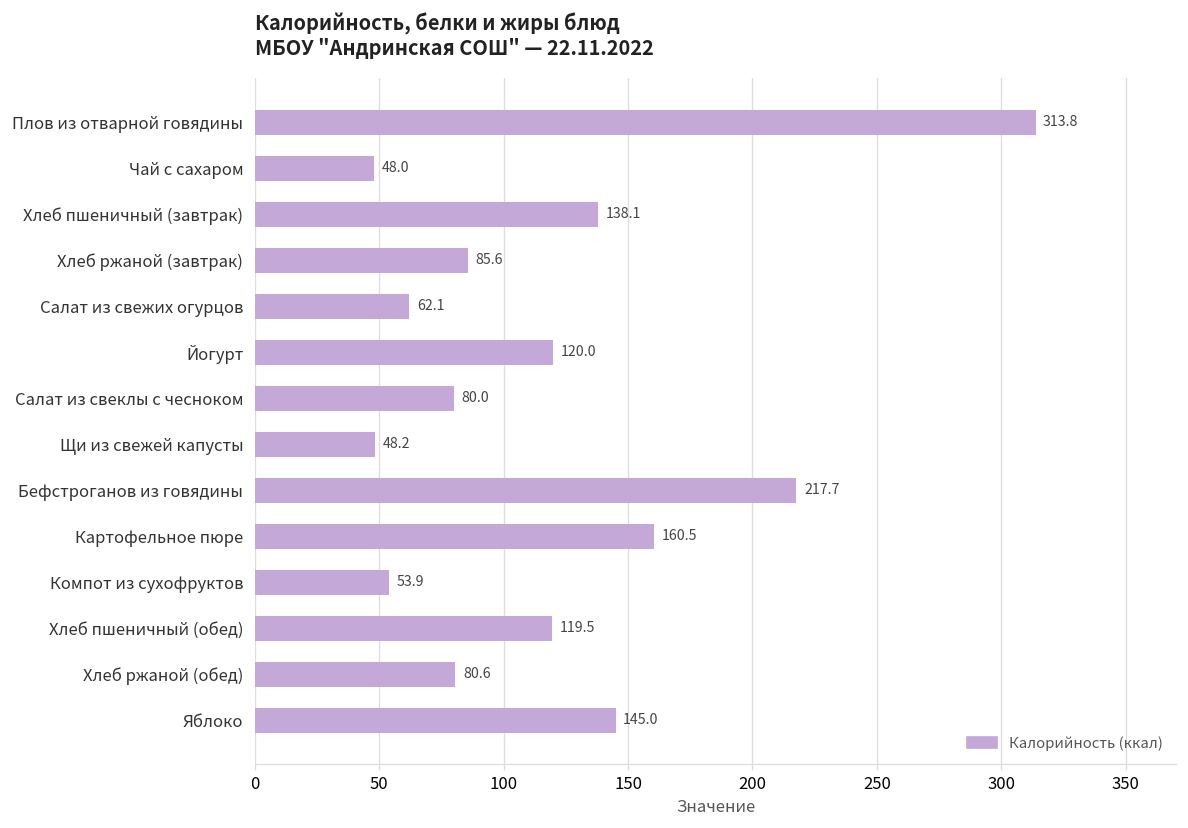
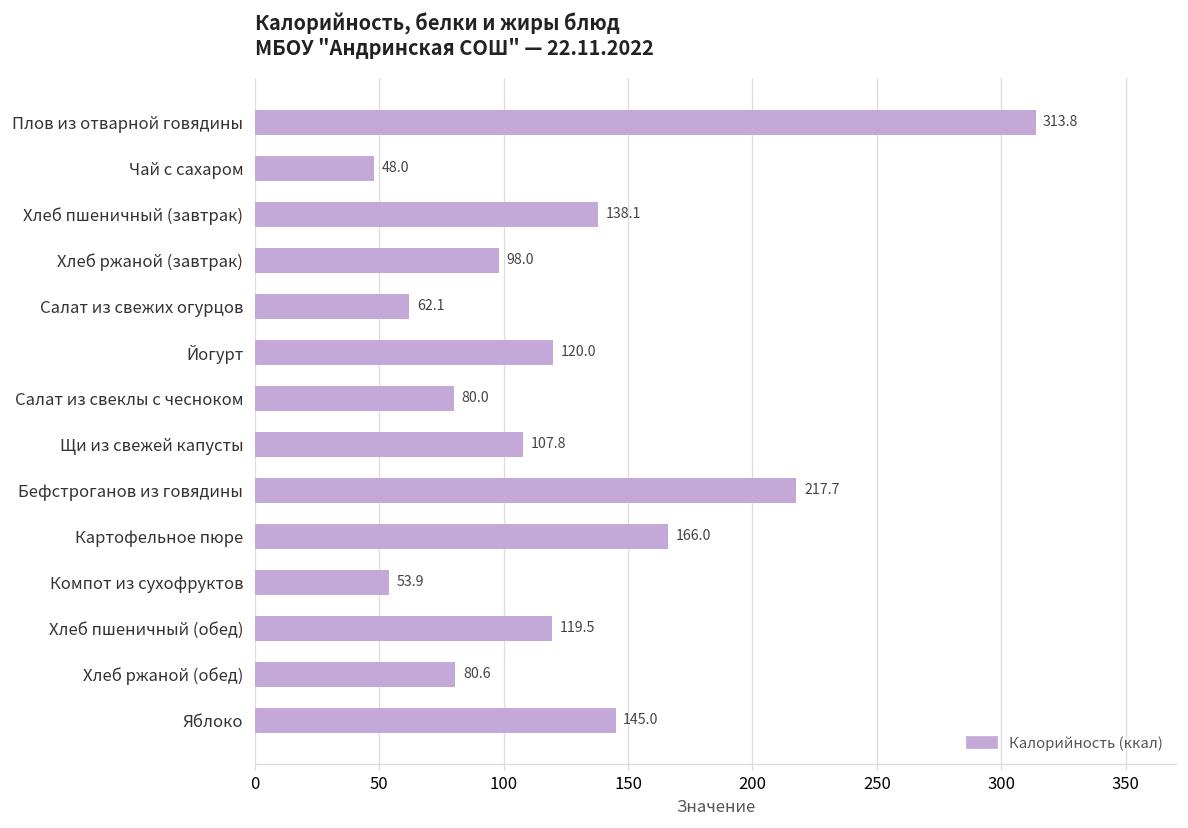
Хлеб ржаной (завтрак): 85.6 -> 98.0
Щи из свежей капусты: 48.2 -> 107.8
Картофельное пюре: 160.5 -> 166.0
